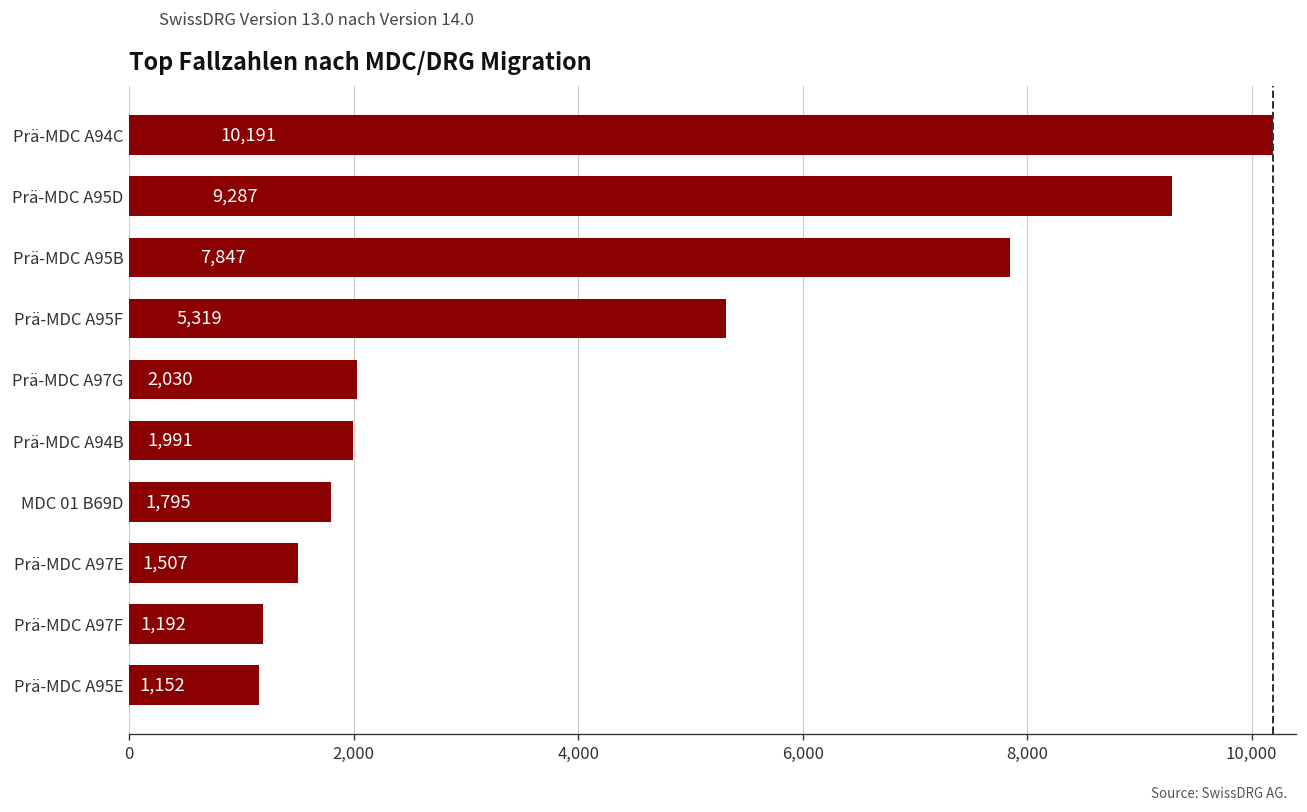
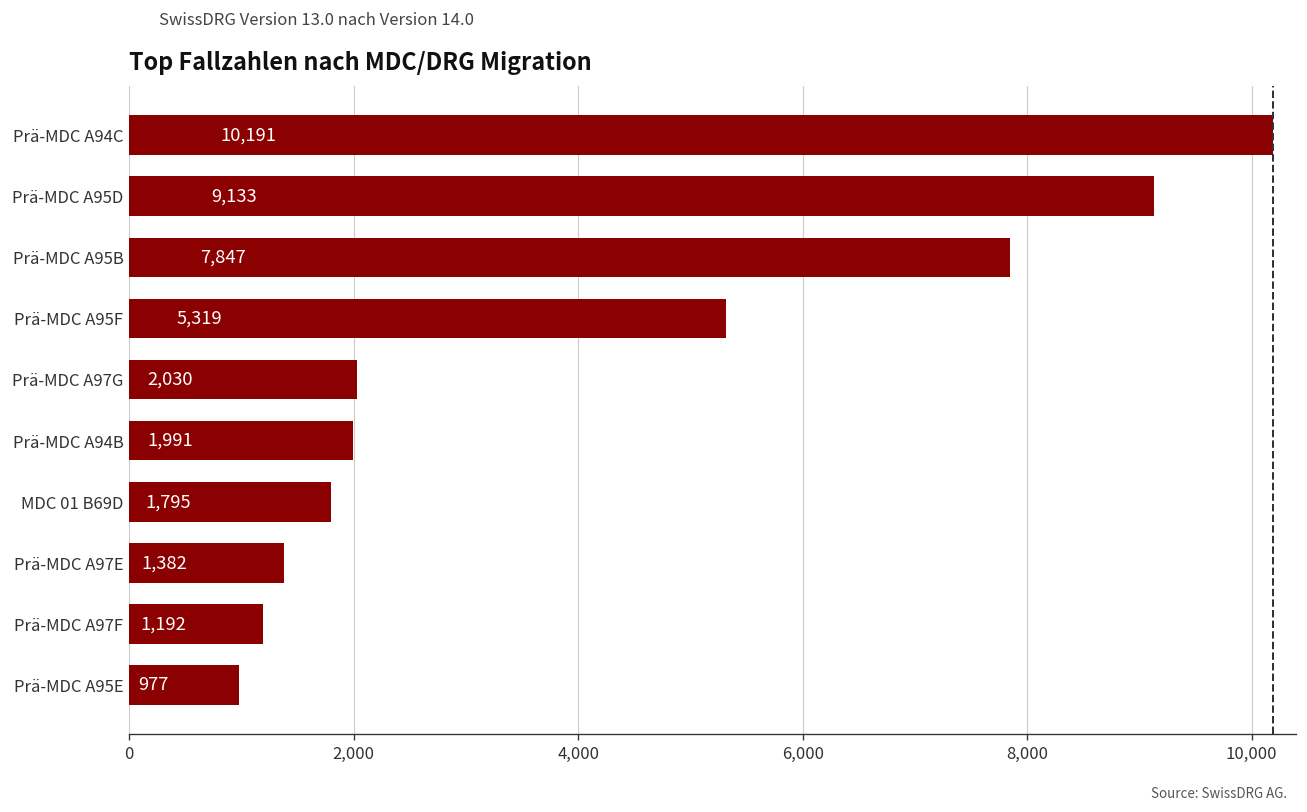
Prä-MDC A95D: 9,287 -> 9,133
Prä-MDC A97E: 1,507 -> 1,382
Prä-MDC A95E: 1,152 -> 977
